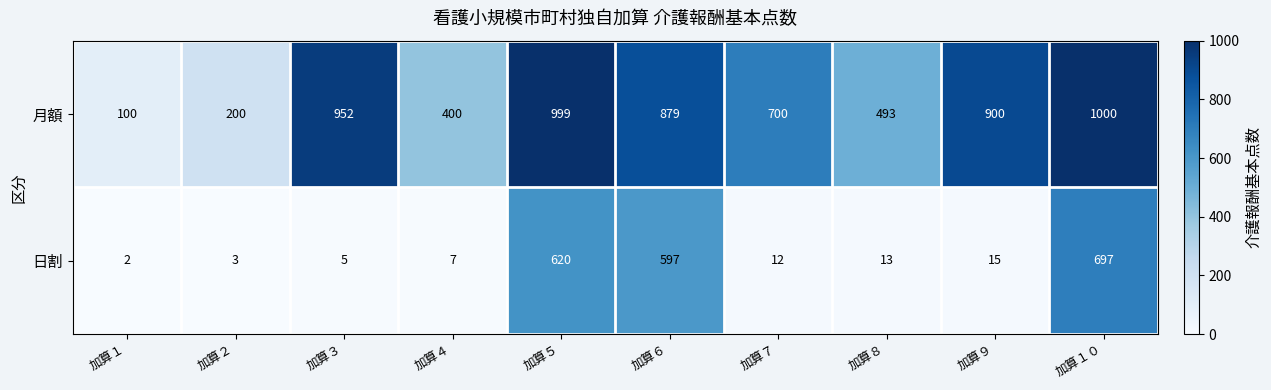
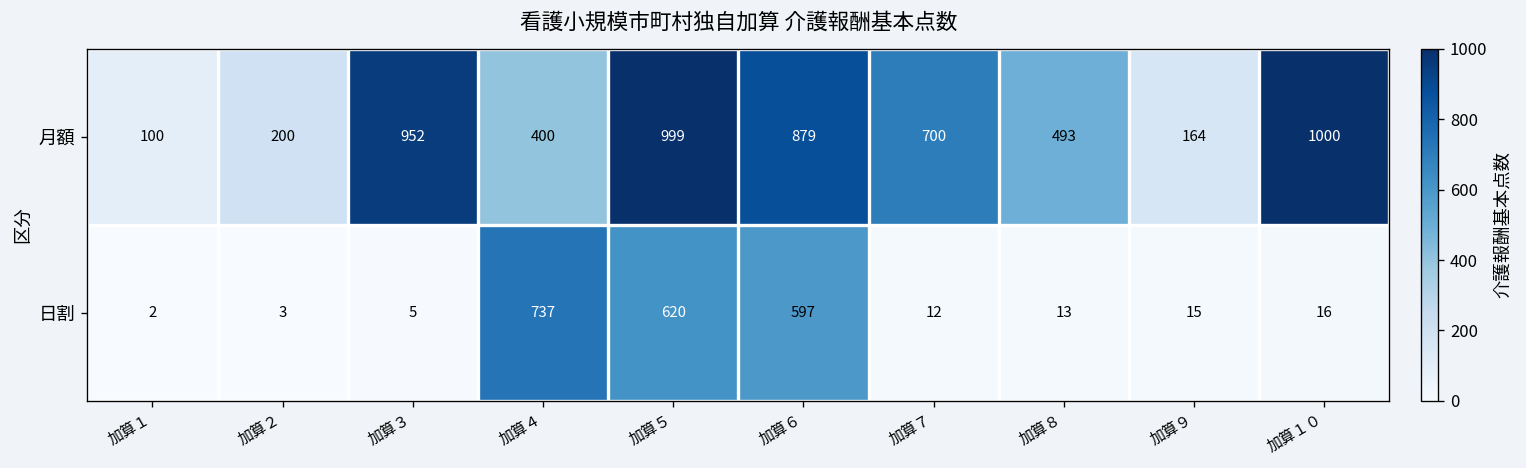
月額, 加算９: 900 -> 164
日割, 加算４: 7 -> 737
日割, 加算１０: 697 -> 16
